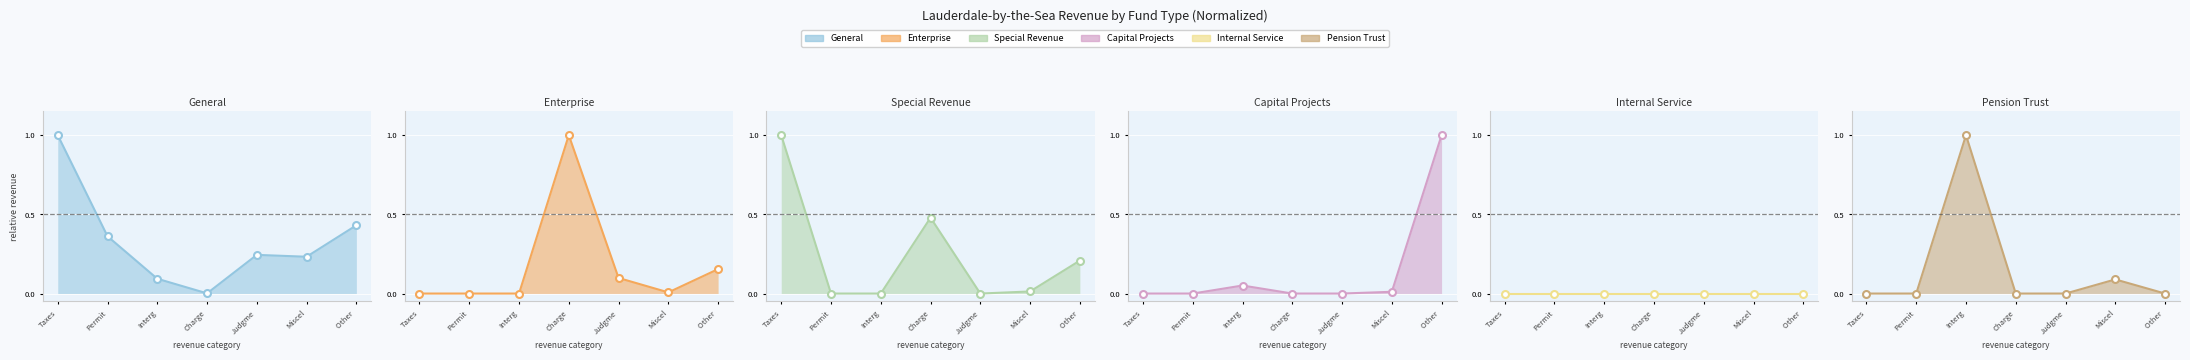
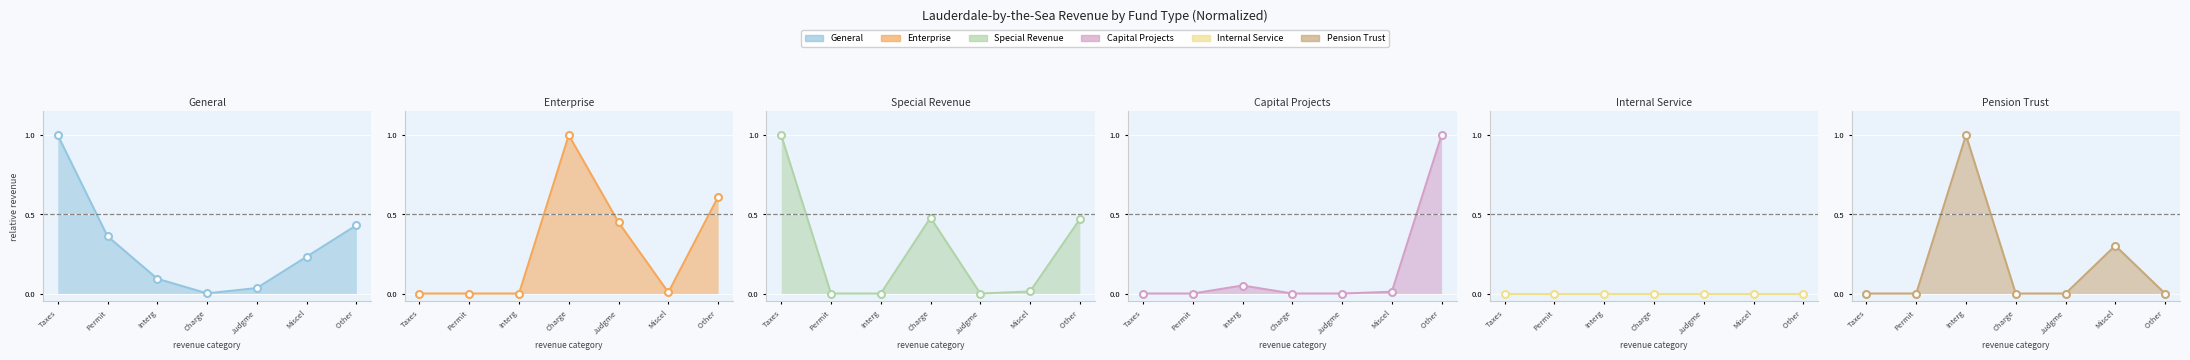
General, Judgme: 0.24 -> 0.03
Enterprise, Judgme: 0.10 -> 0.45
Enterprise, Other: 0.15 -> 0.61
Special Revenue, Other: 0.21 -> 0.47
Pension Trust, Miscel: 0.09 -> 0.30
